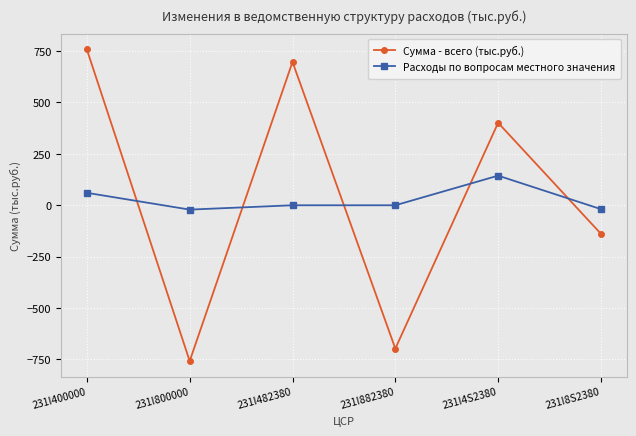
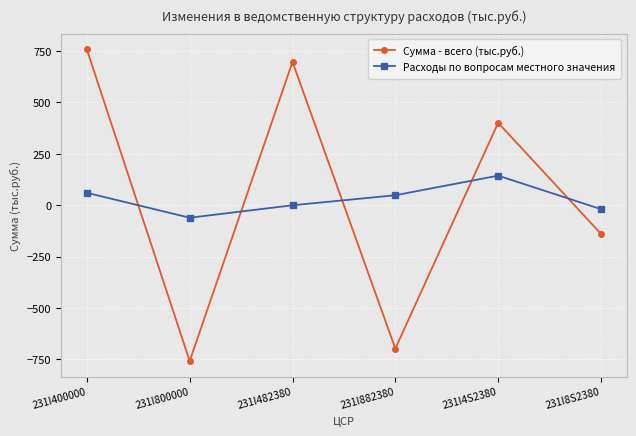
Расходы по вопросам местного значения, 231I800000: -20 -> -60
Расходы по вопросам местного значения, 231I882380: 0 -> 50
